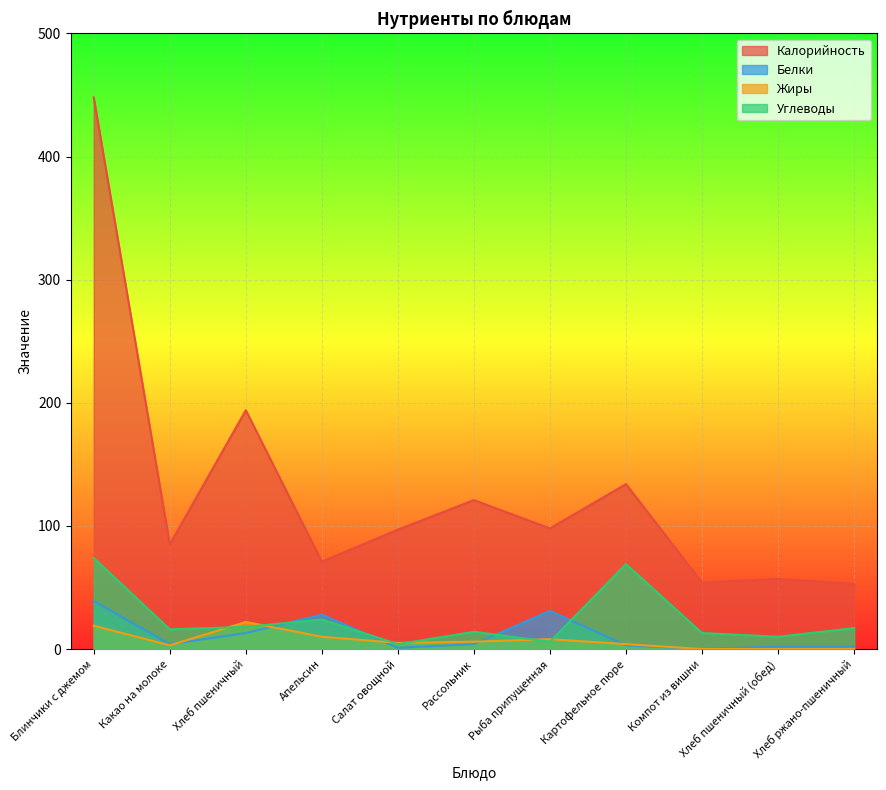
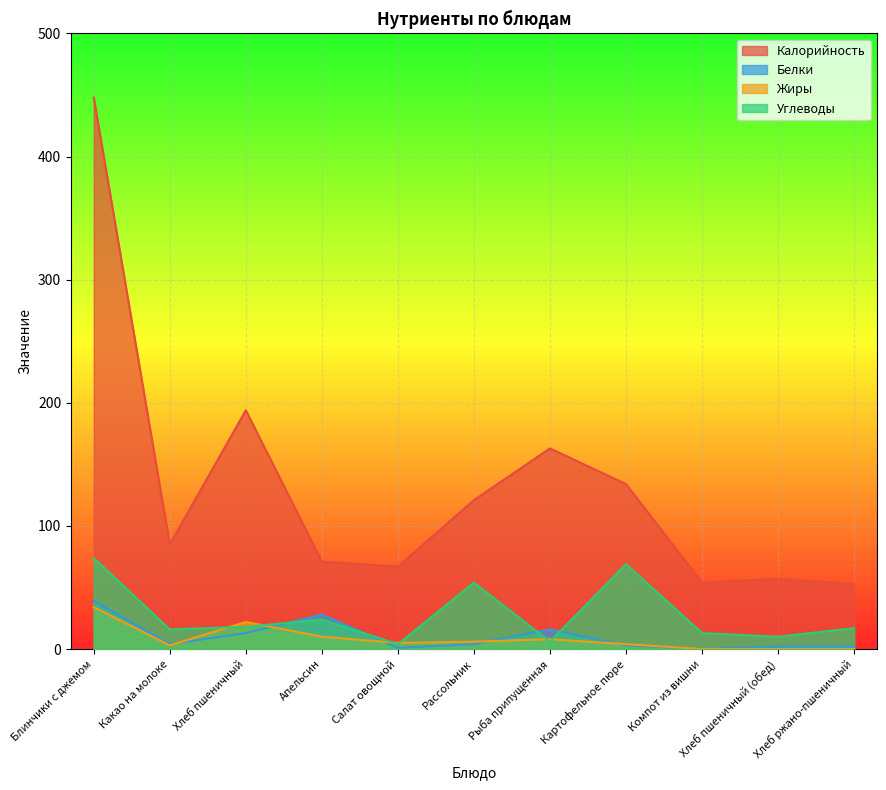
Жиры, Блинчики с джемом: 19 -> 34
Калорийность, Салат овощной: 97 -> 67
Углеводы, Рассольник: 14 -> 54
Калорийность, Рыба припущенная: 98 -> 163
Белки, Рыба припущенная: 31 -> 16
